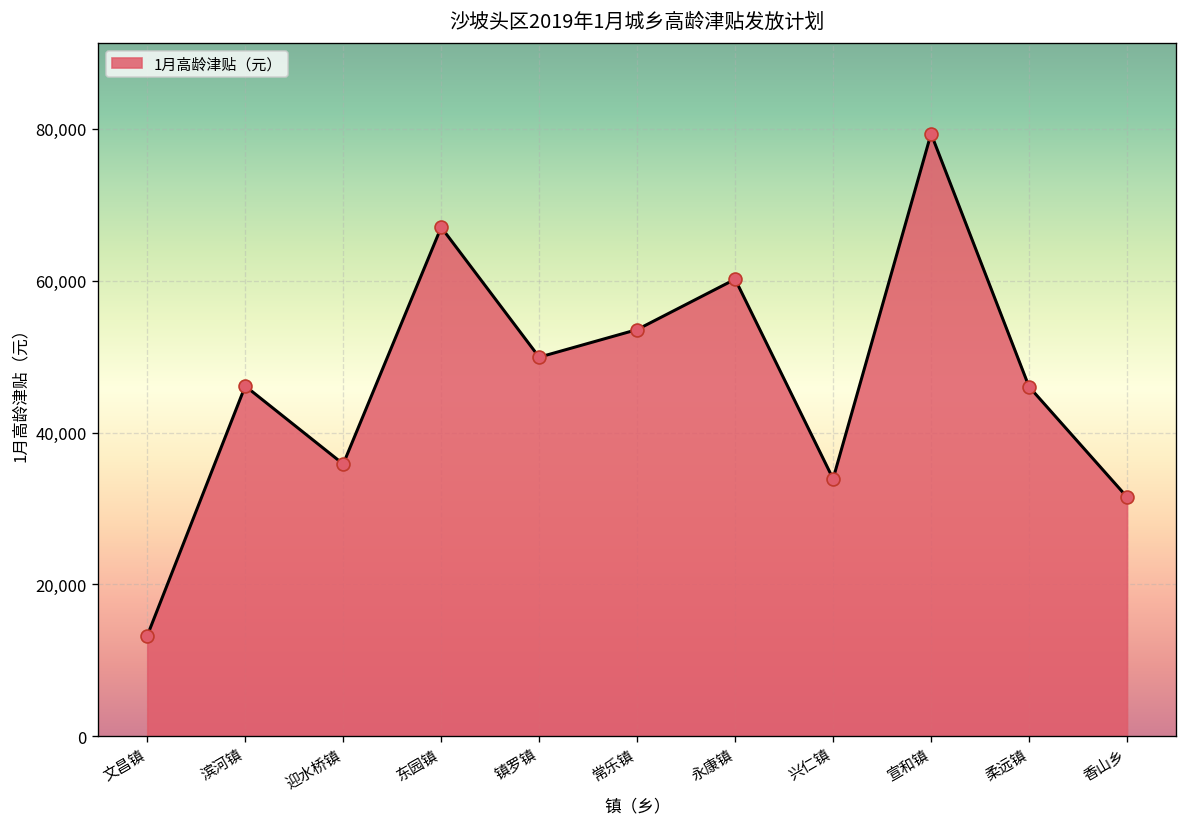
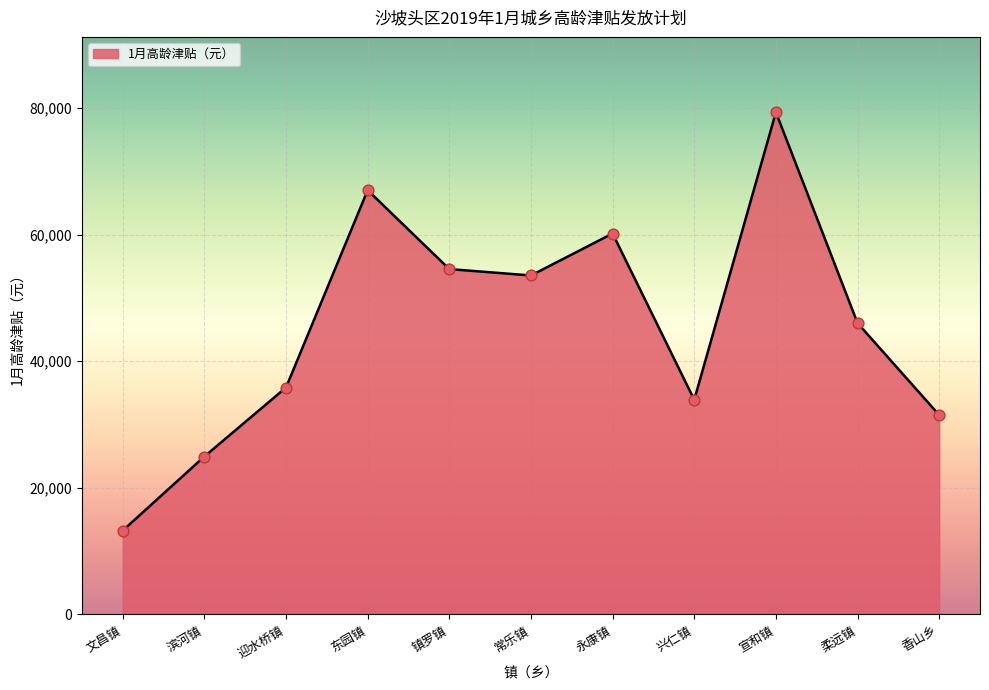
滨河镇: 46,000 -> 25,000
镇罗镇: 50,000 -> 55,000
